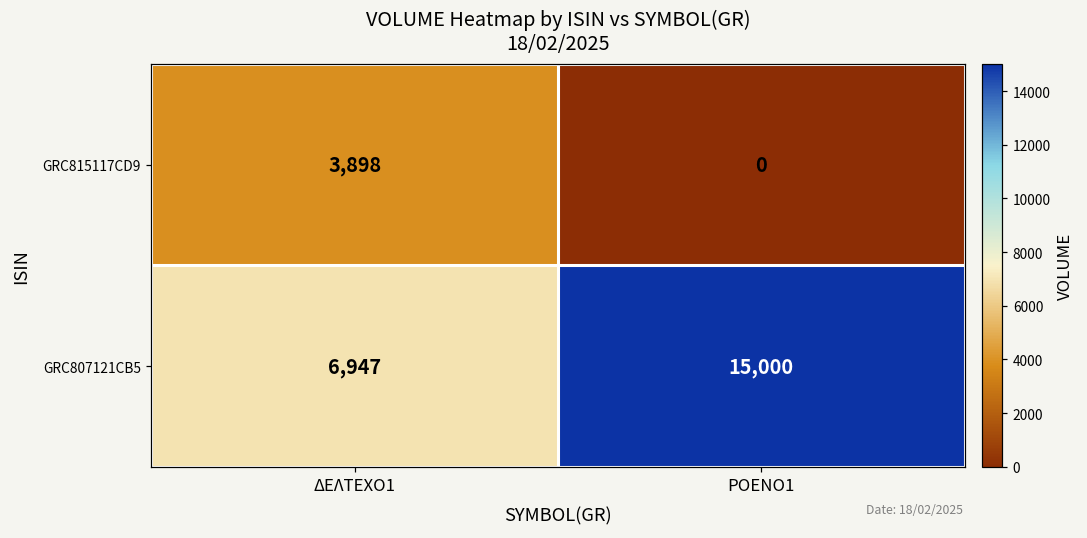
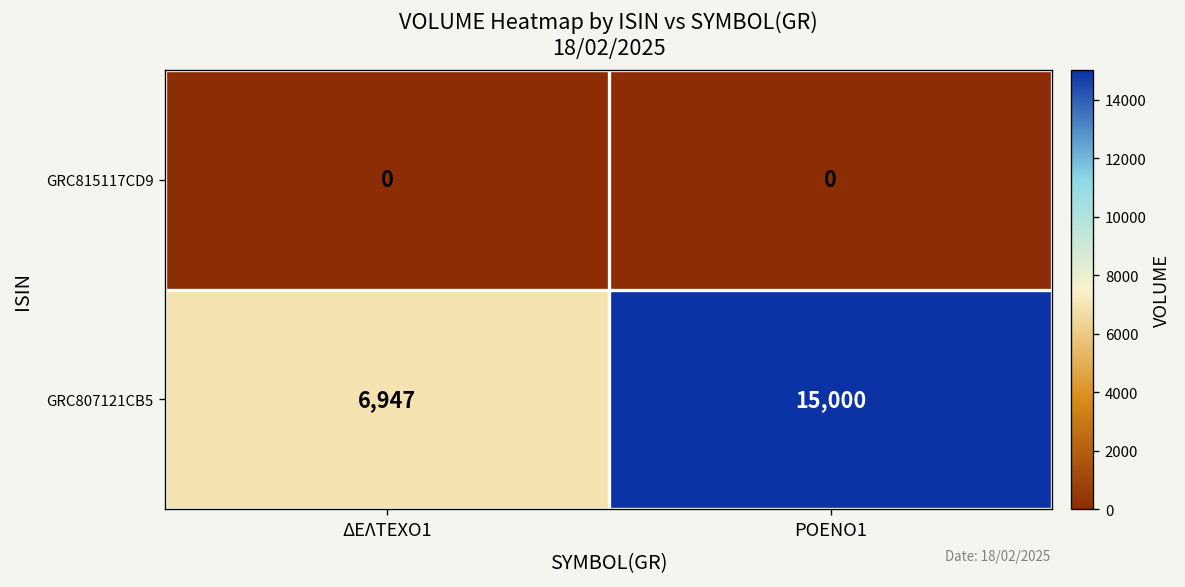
GRC815117CD9, ΔΕΛΤΕΧΟ1: 3,898 -> 0
